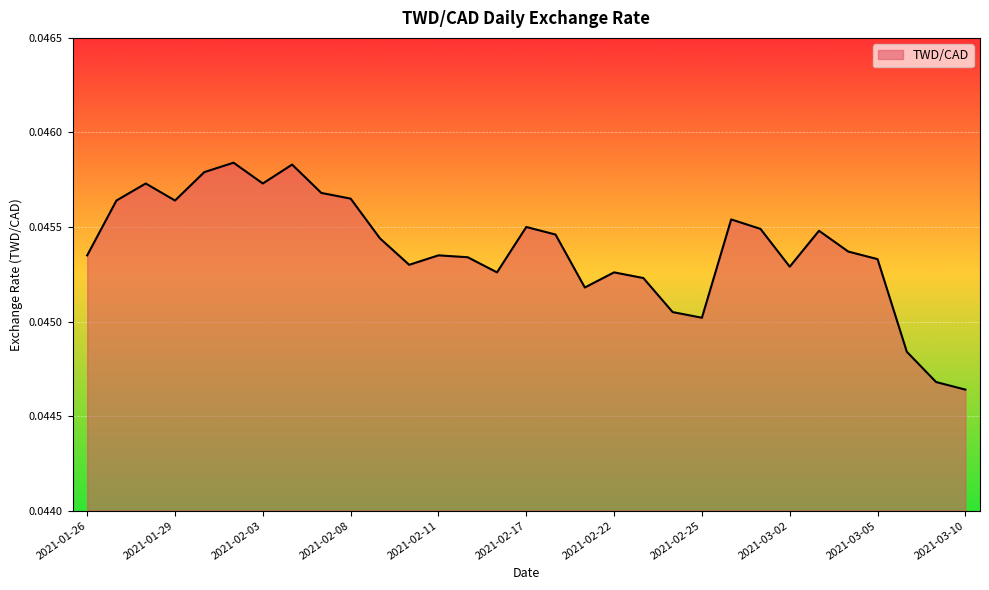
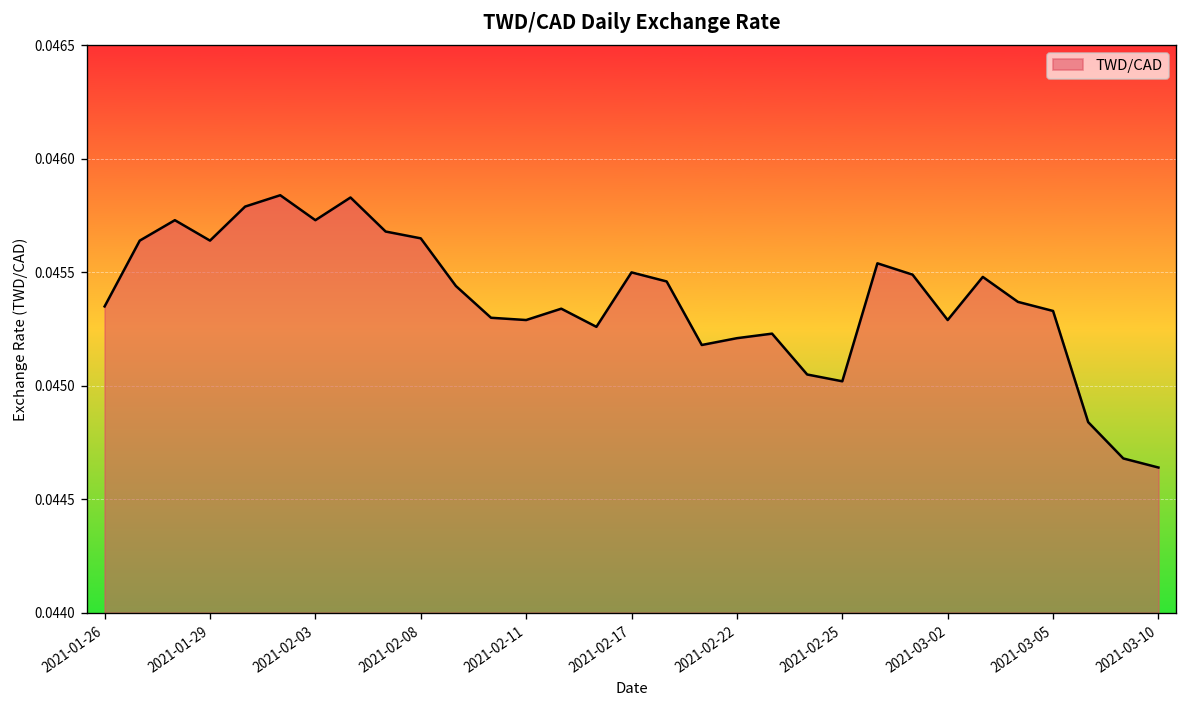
2021-02-11: 0.04535 -> 0.04529
2021-02-22: 0.04526 -> 0.04521
